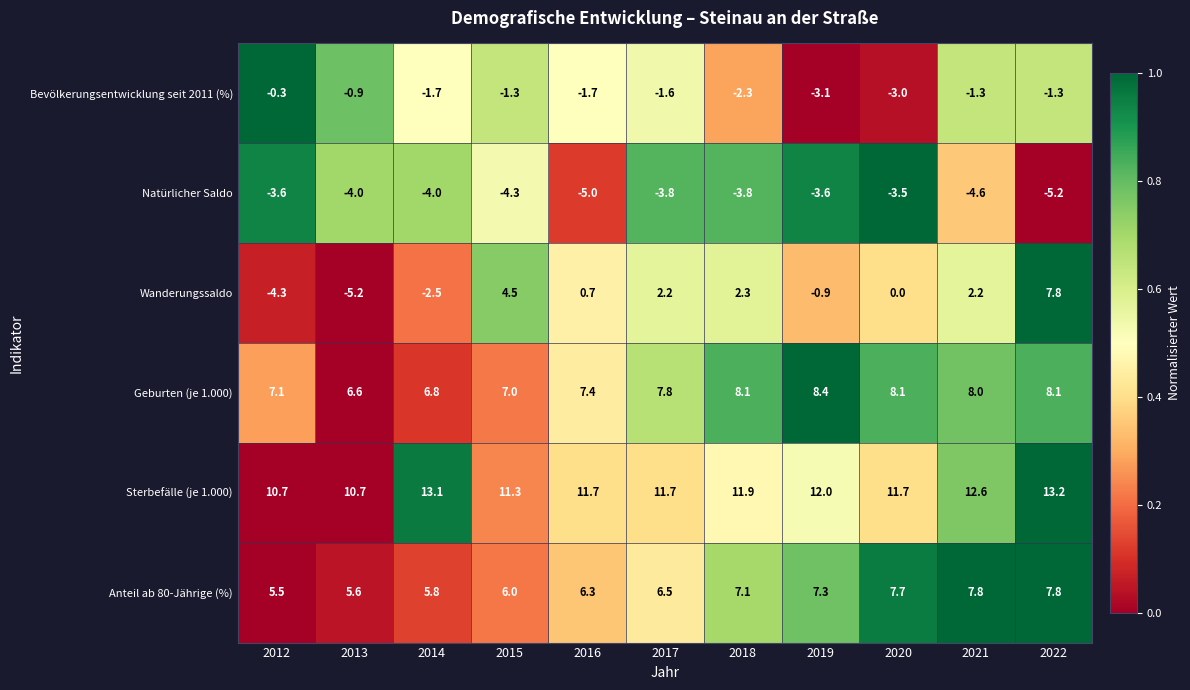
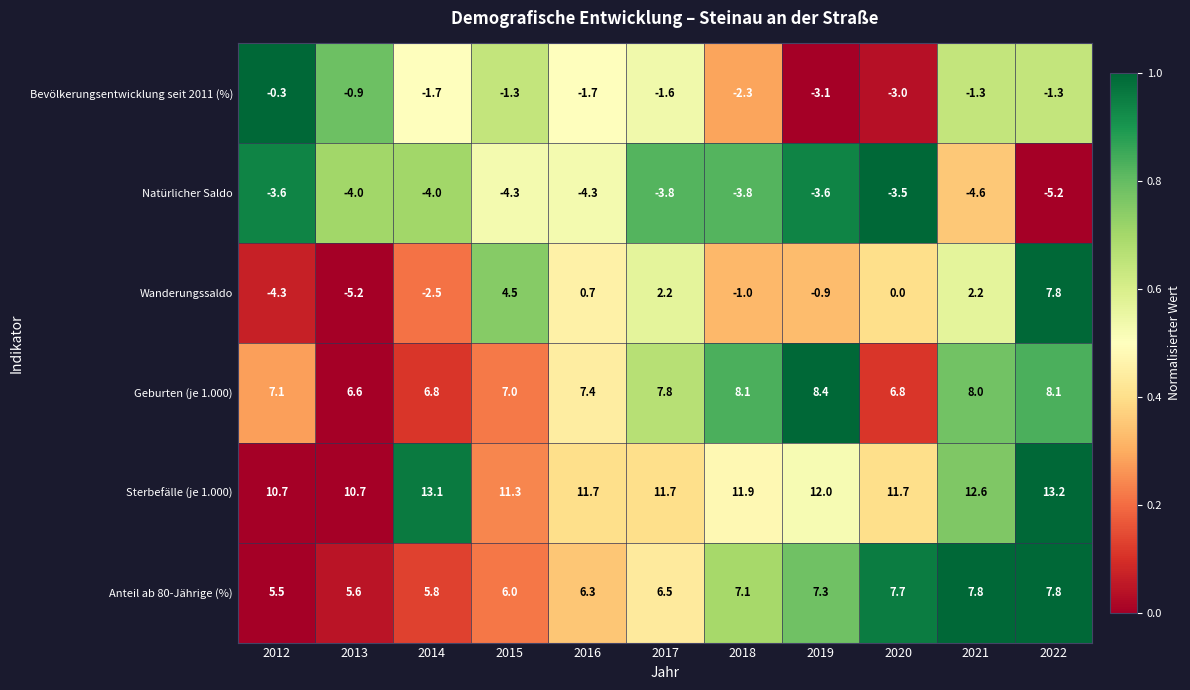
Natürlicher Saldo, 2016: -5.0 -> -4.3
Wanderungssaldo, 2018: 2.3 -> -1.0
Geburten (je 1.000), 2020: 8.1 -> 6.8
